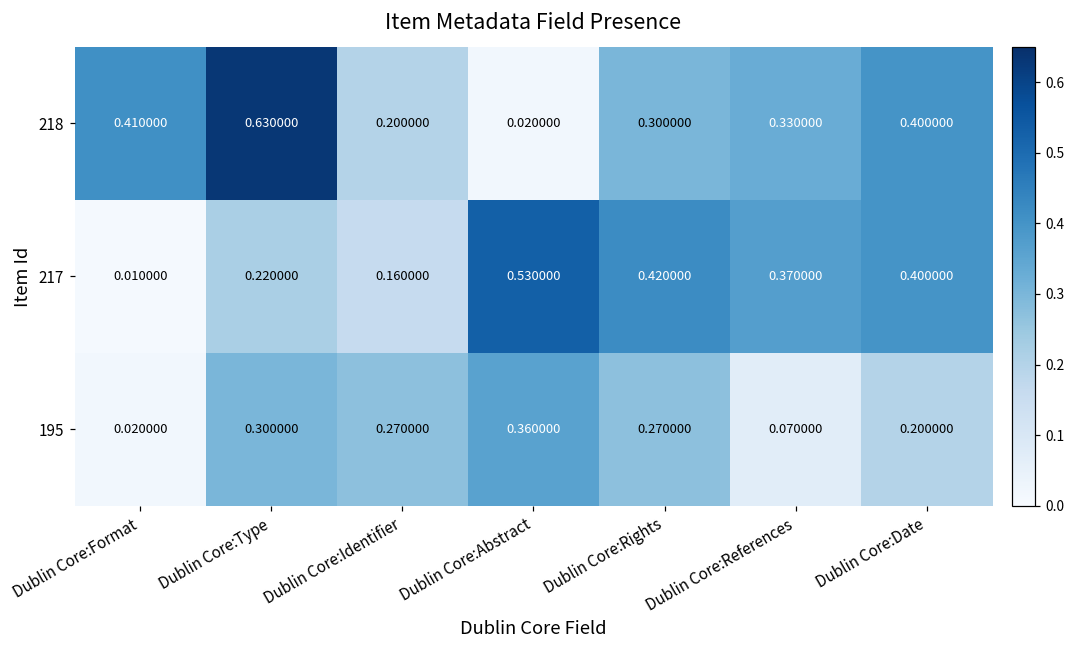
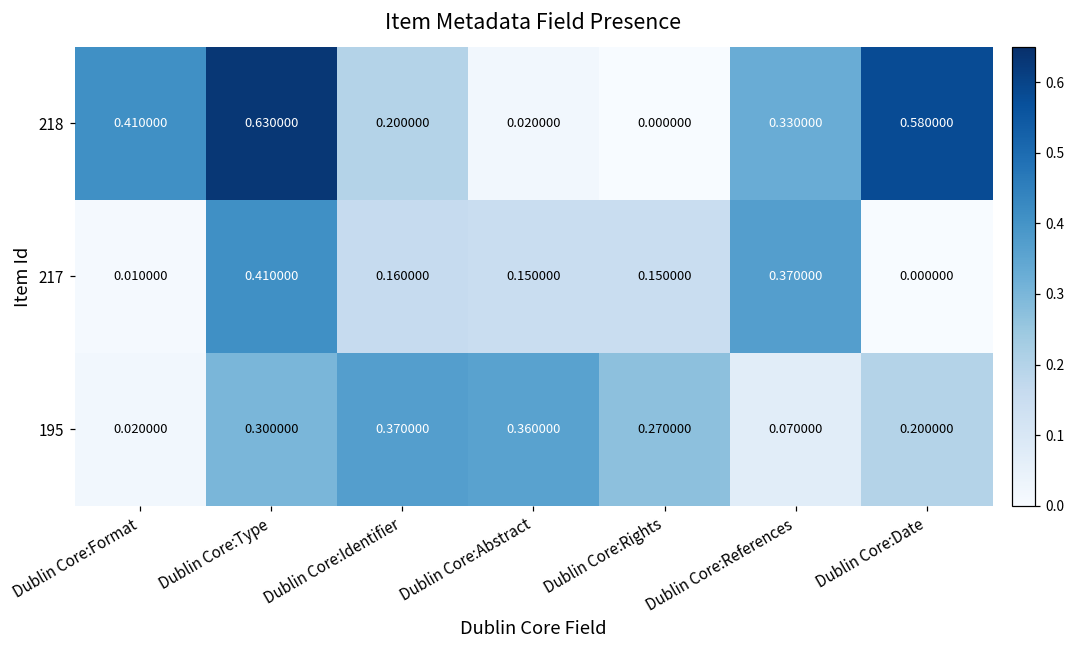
218, Dublin Core:Rights: 0.300000 -> 0.000000
218, Dublin Core:Date: 0.400000 -> 0.580000
217, Dublin Core:Type: 0.220000 -> 0.410000
217, Dublin Core:Abstract: 0.530000 -> 0.150000
217, Dublin Core:Rights: 0.420000 -> 0.150000
217, Dublin Core:Date: 0.400000 -> 0.000000
195, Dublin Core:Identifier: 0.270000 -> 0.370000
